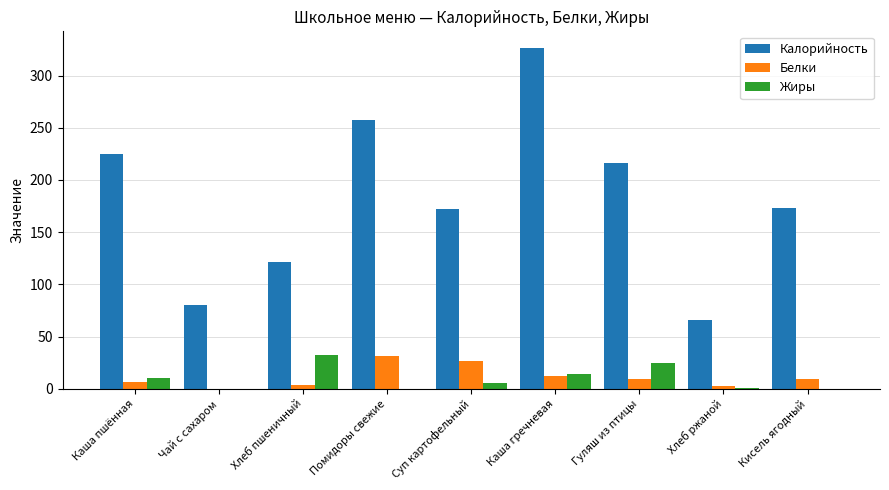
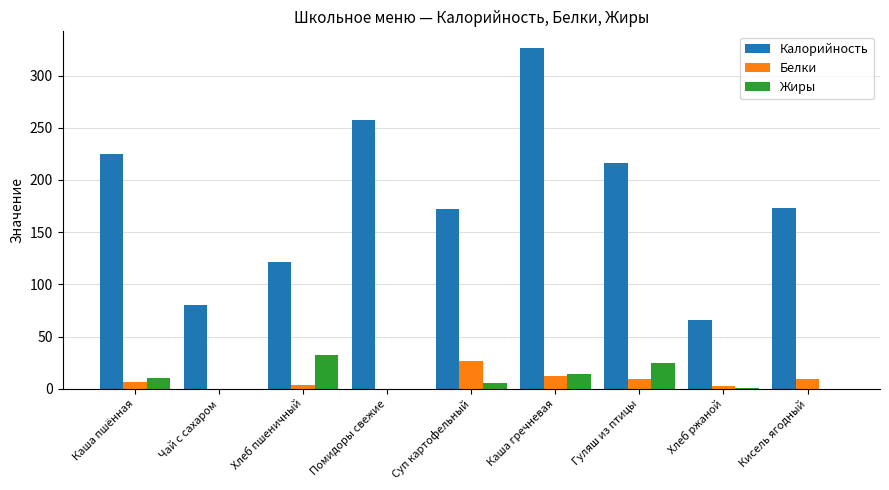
Белки, Помидоры свежие: 31 -> 0
